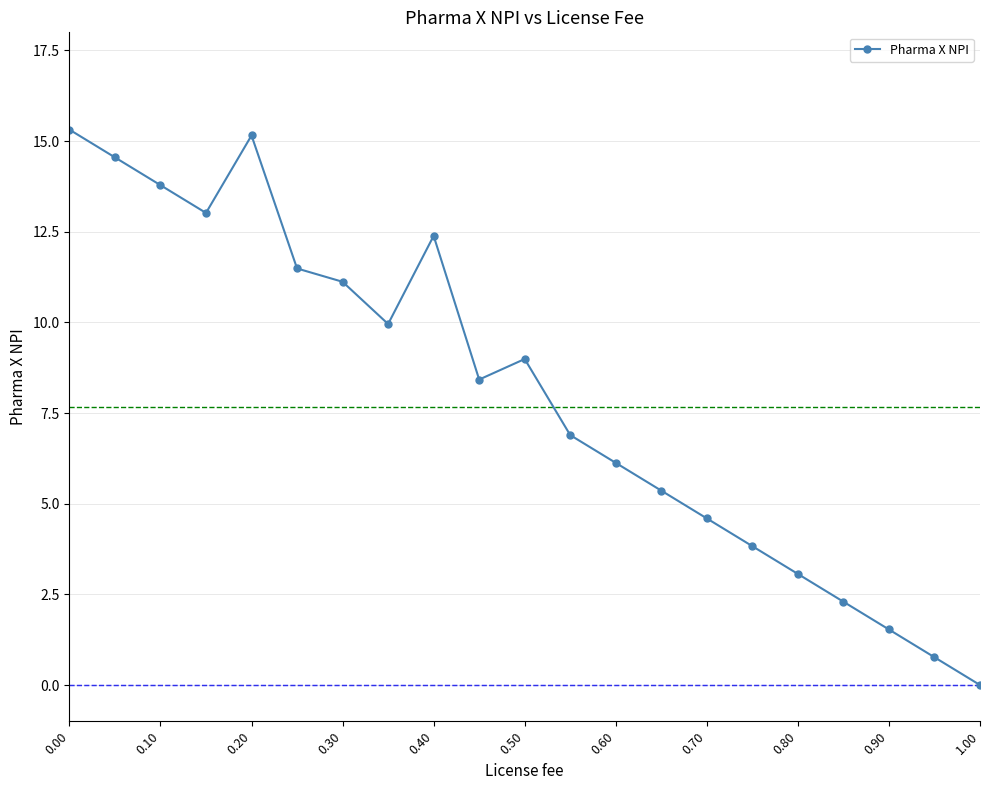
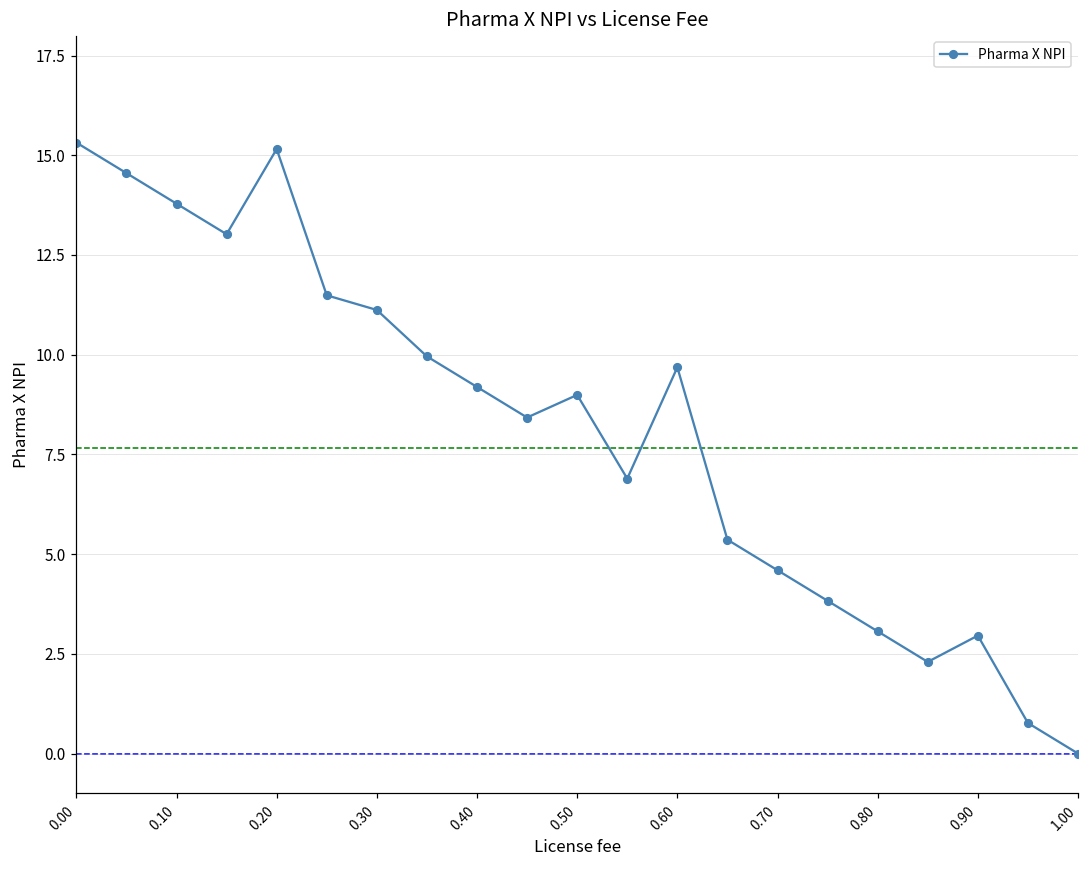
0.40: 12.4 -> 9.2
0.60: 6.1 -> 9.7
0.90: 1.5 -> 3.0
